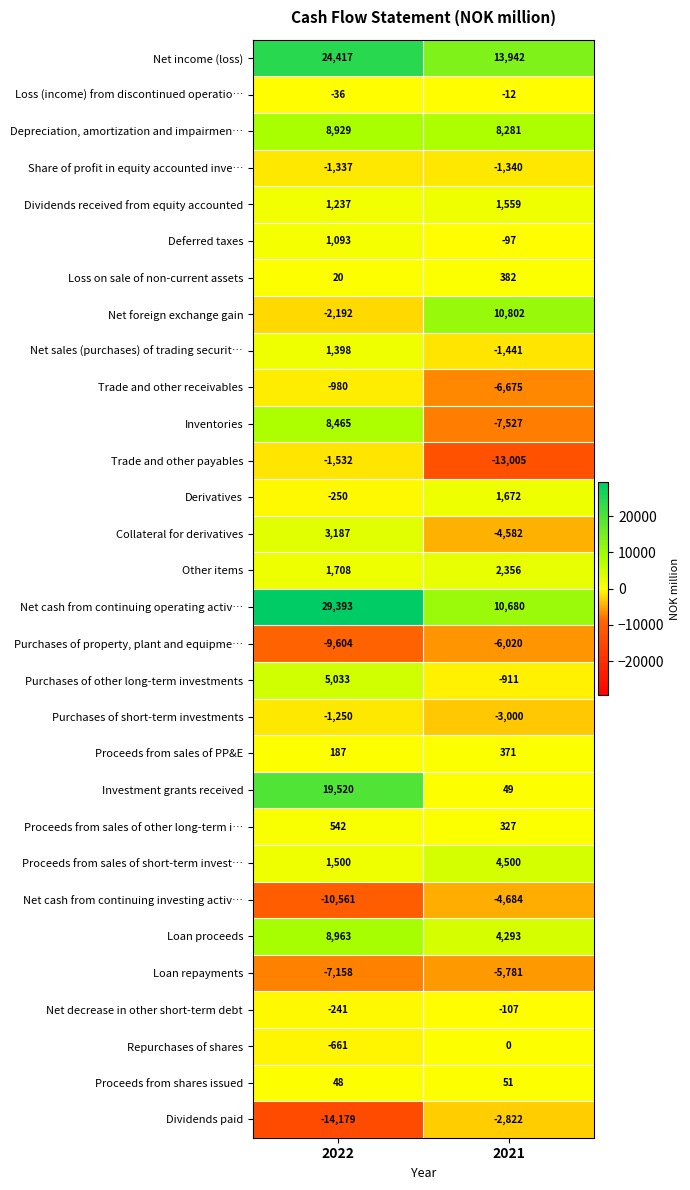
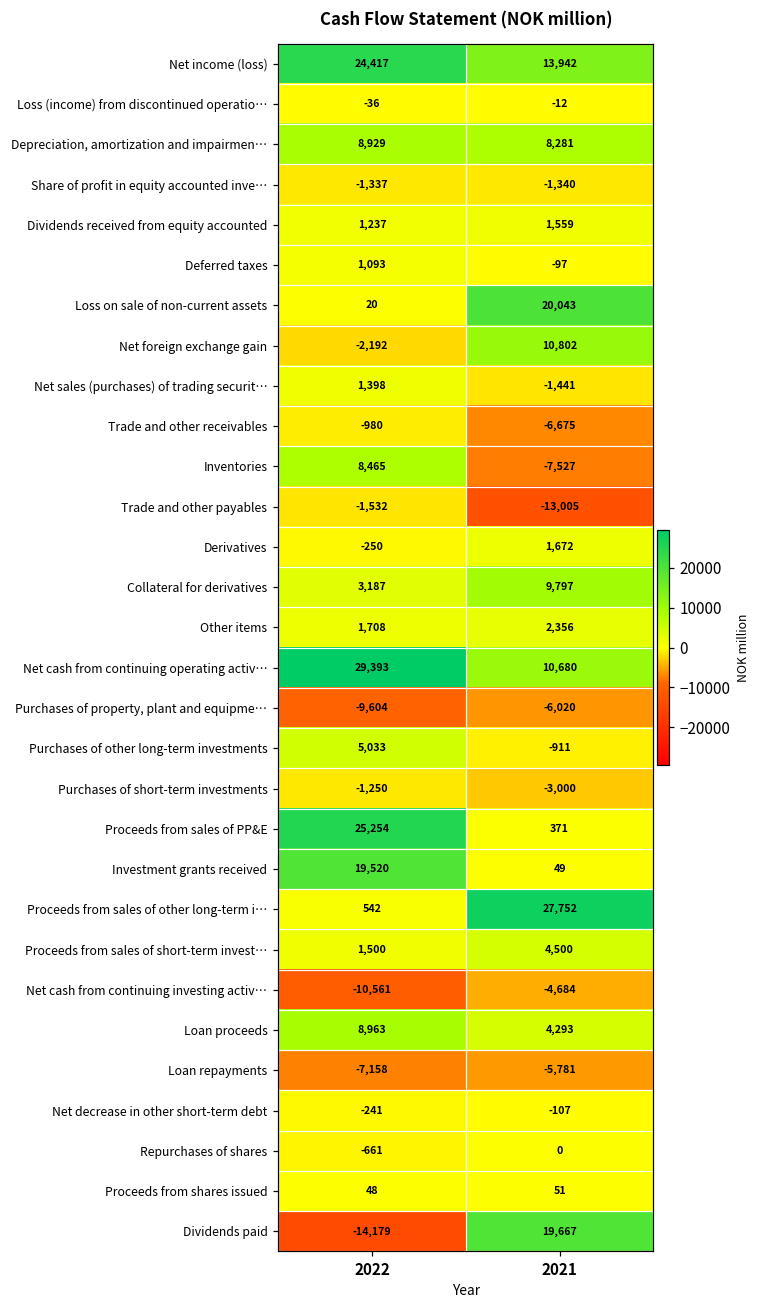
Loss on sale of non-current assets, 2021: 382 -> 20,043
Collateral for derivatives, 2021: -4,582 -> 9,797
Proceeds from sales of PP&E, 2022: 187 -> 25,254
Proceeds from sales of other long-term i…, 2021: 327 -> 27,752
Dividends paid, 2021: -2,822 -> 19,667
